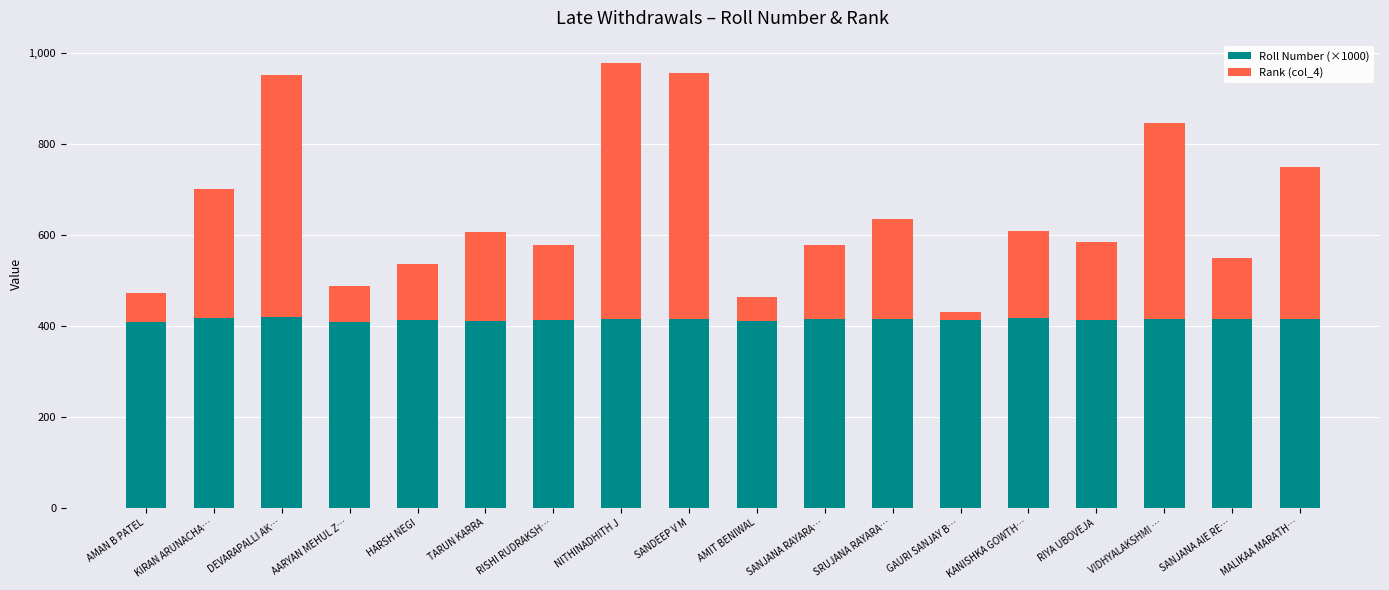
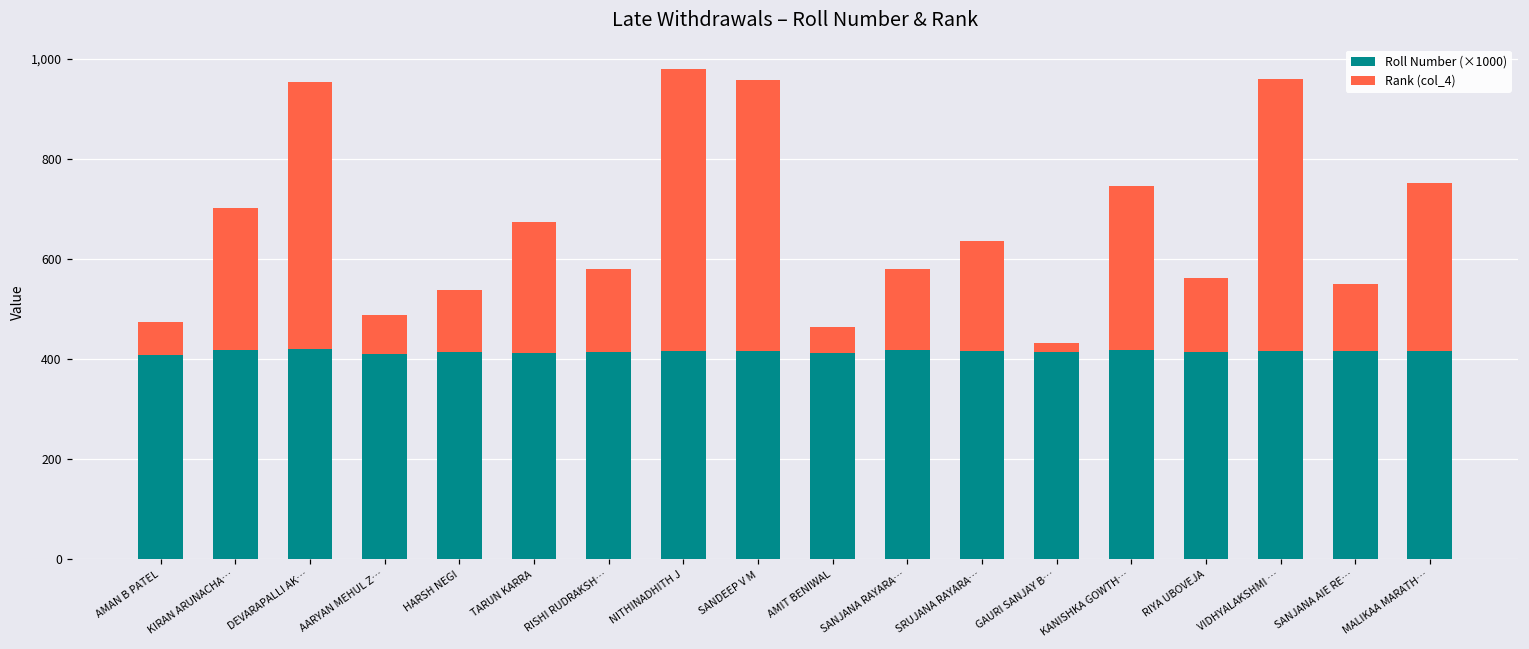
Rank (col_4), TARUN KARRA: 200 -> 260
Rank (col_4), KANISHKA GOWTH…: 190 -> 330
Rank (col_4), RIYA UBOVEJA: 170 -> 150
Rank (col_4), VIDHYALAKSHMI …: 430 -> 540
